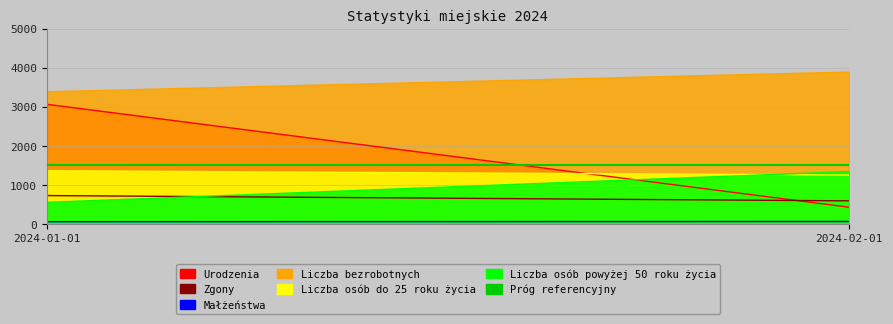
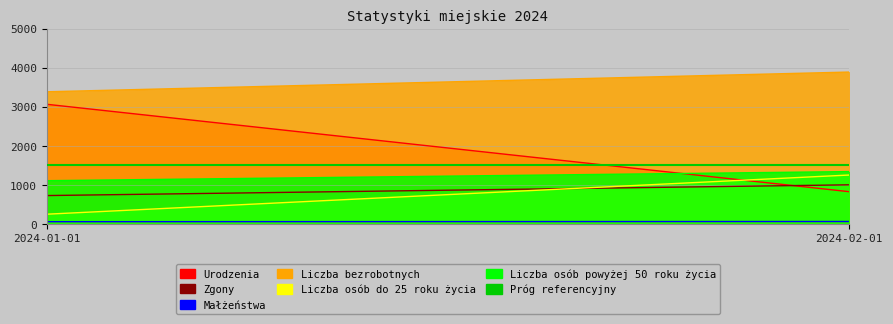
Liczba osób do 25 roku życia, 2024-01-01: 1400 -> 200
Liczba osób powyżej 50 roku życia, 2024-01-01: 600 -> 1100
Urodzenia, 2024-02-01: 400 -> 800
Zgony, 2024-02-01: 600 -> 1000
